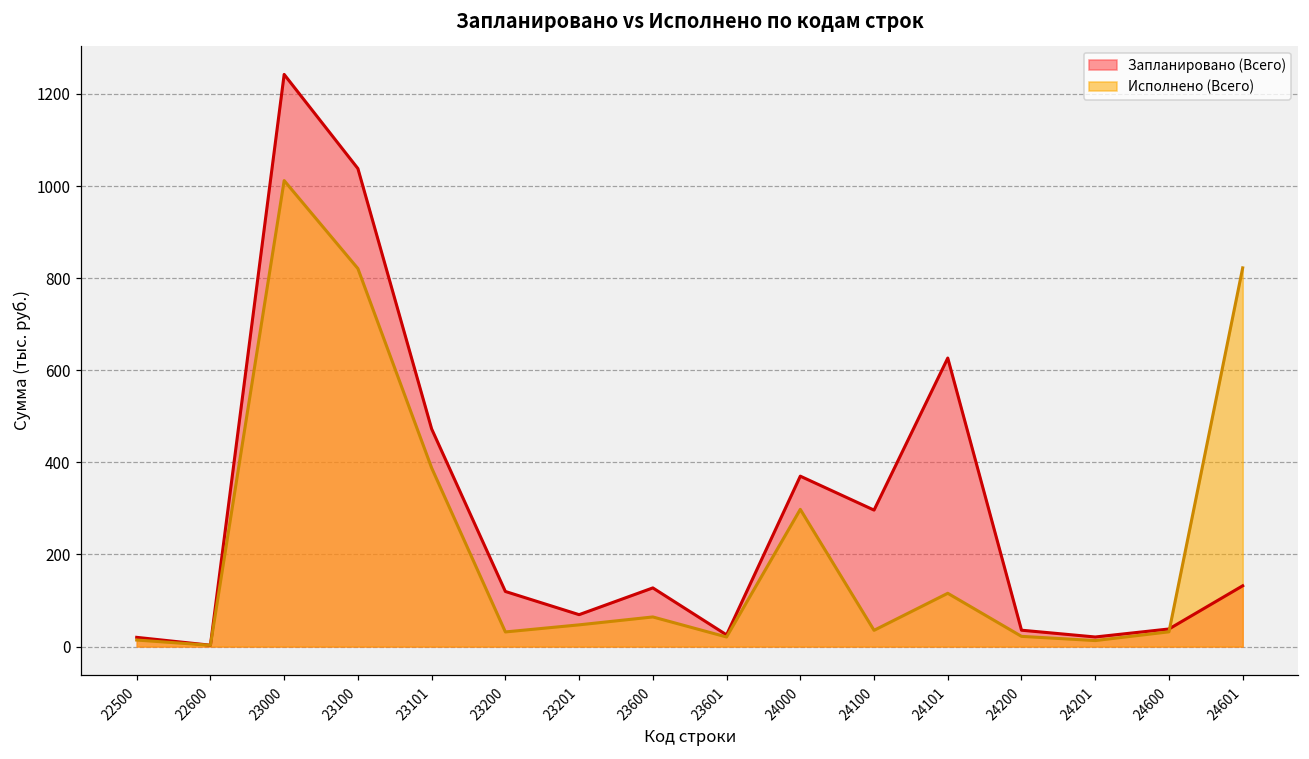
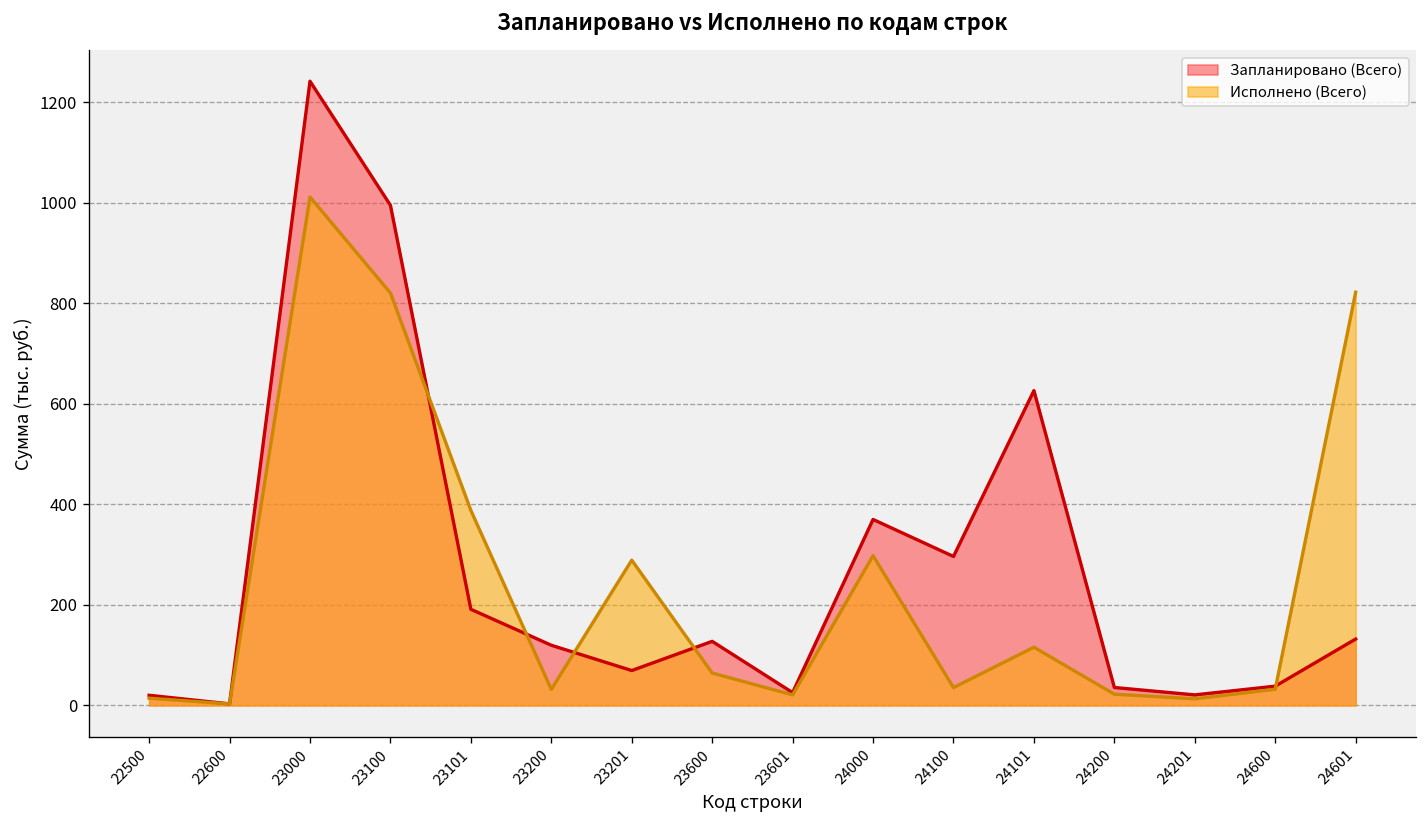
Запланировано (Всего), 23100: 1040 -> 1000
Запланировано (Всего), 23101: 470 -> 190
Исполнено (Всего), 23201: 50 -> 290
